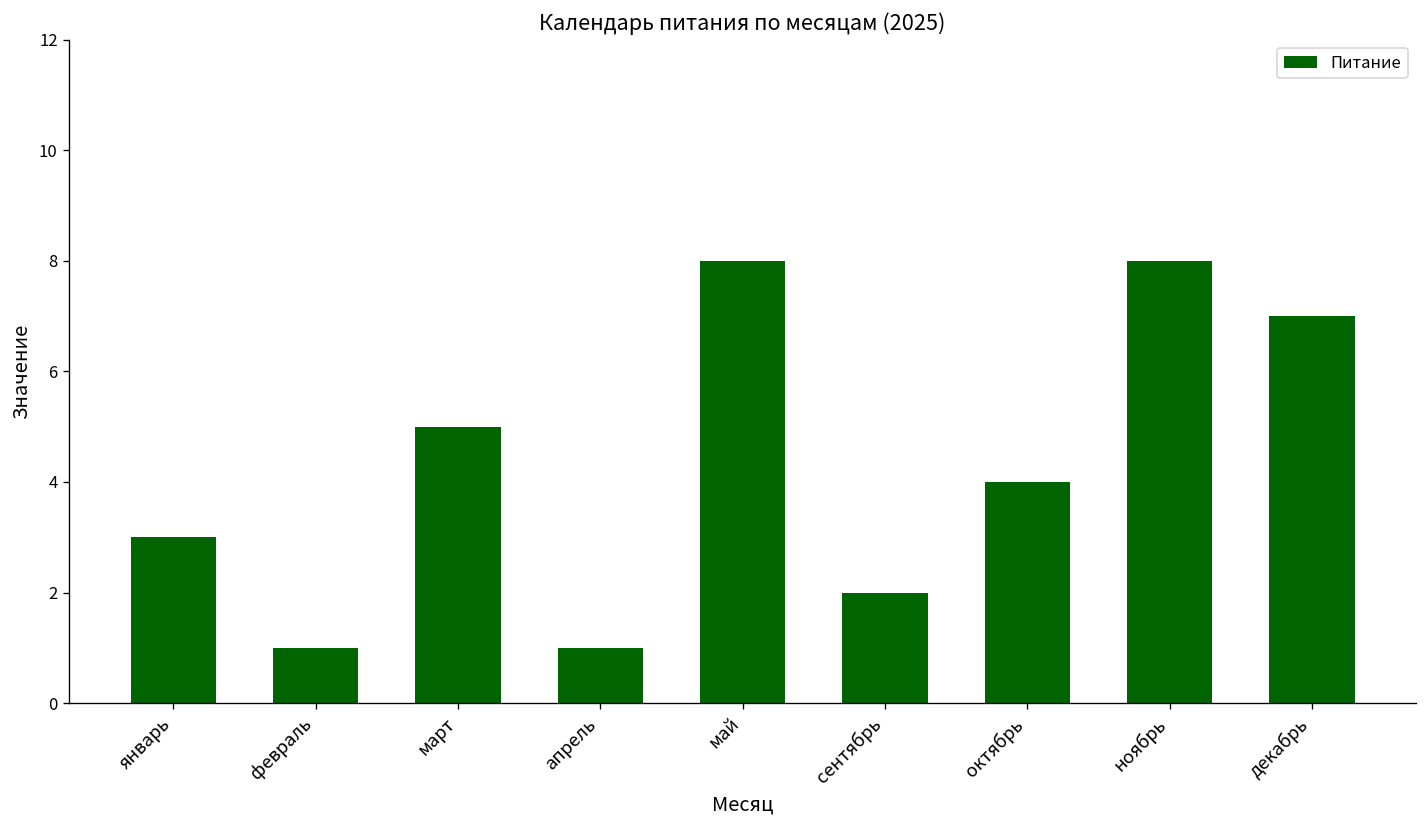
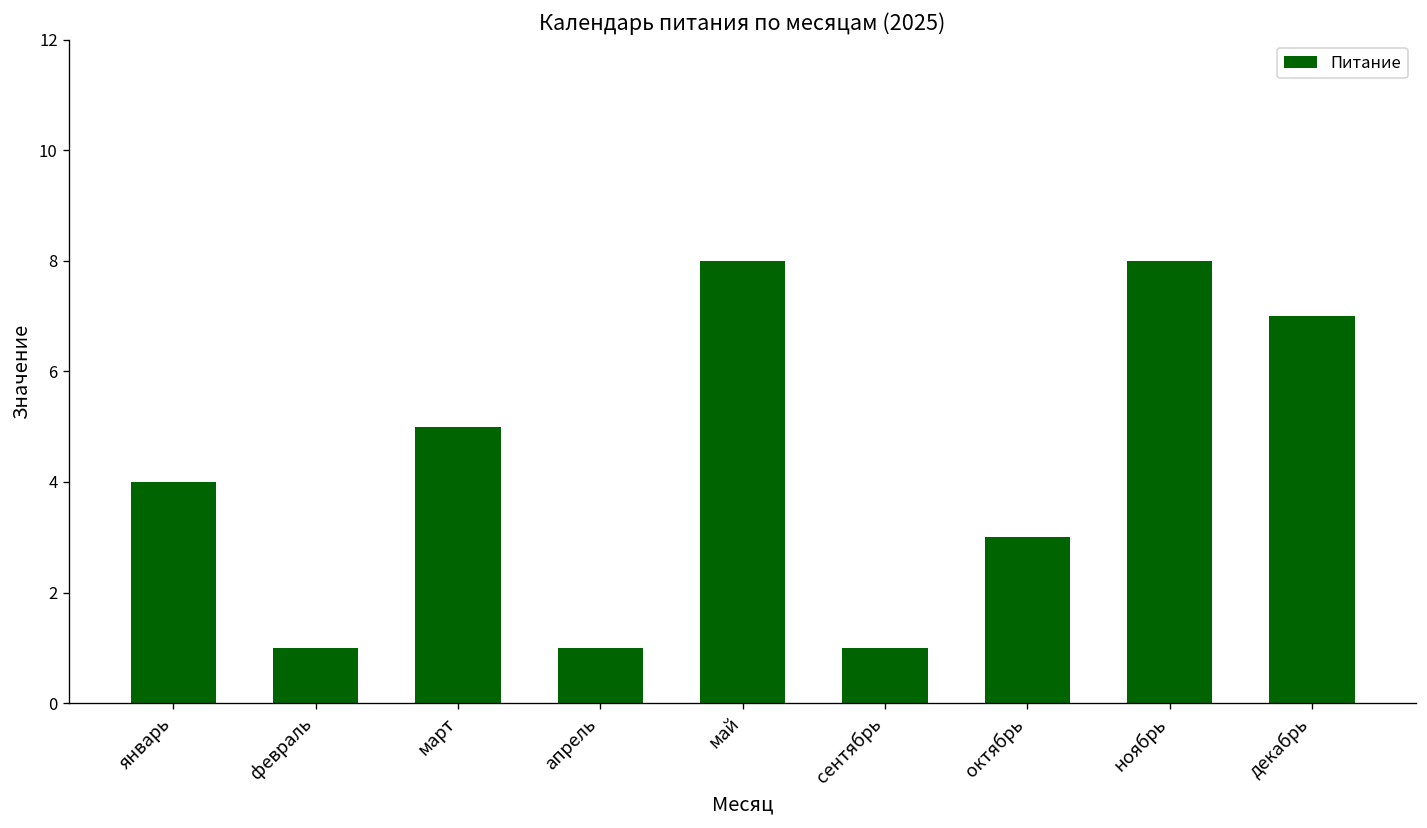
январь: 3 -> 4
сентябрь: 2 -> 1
октябрь: 4 -> 3
